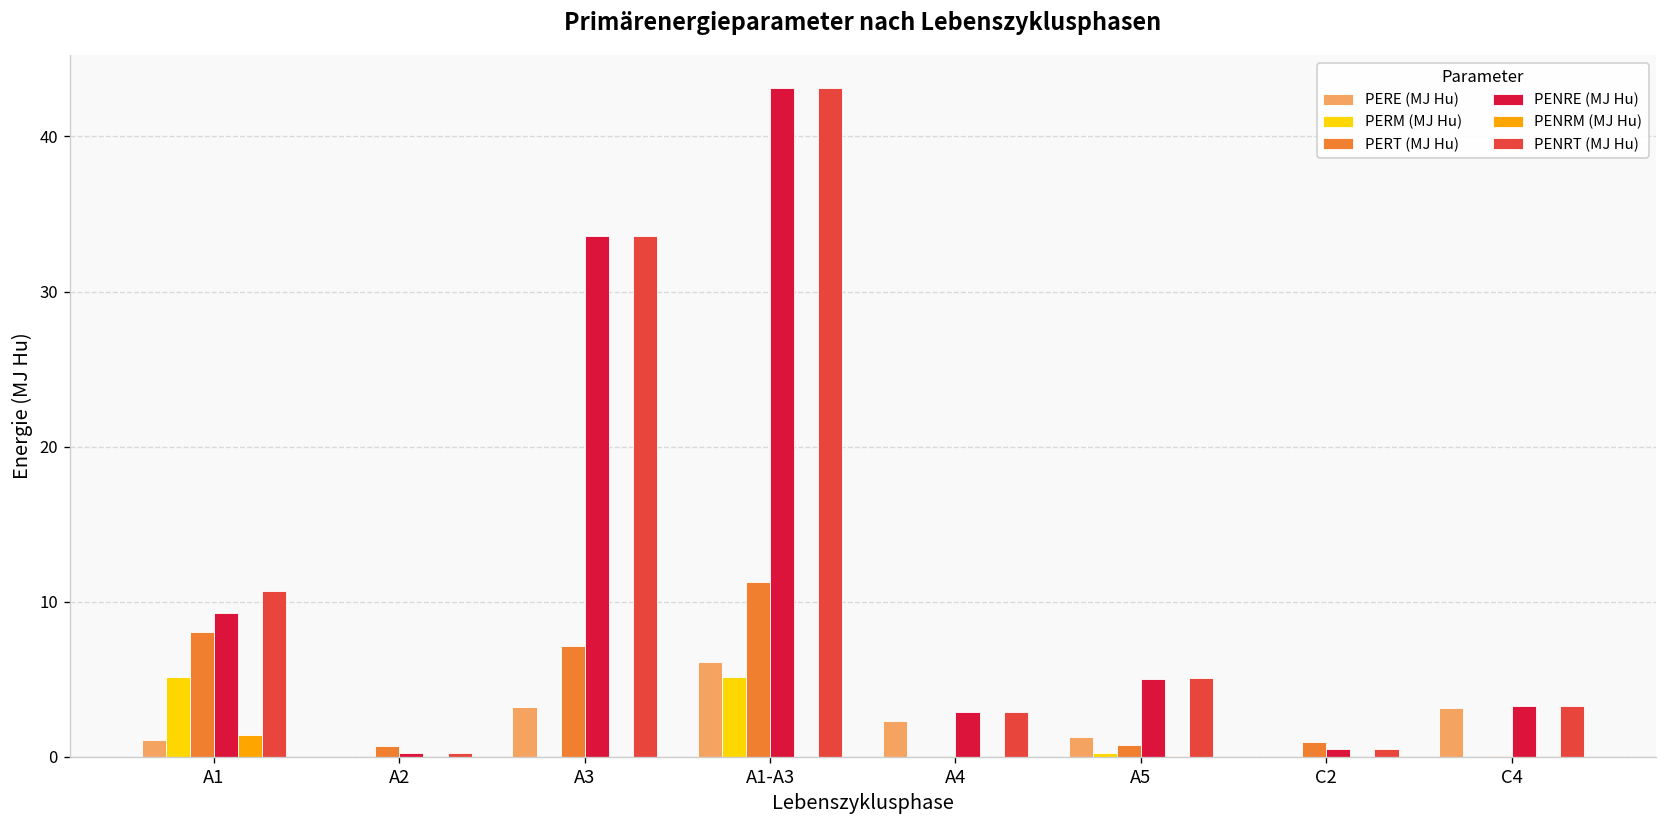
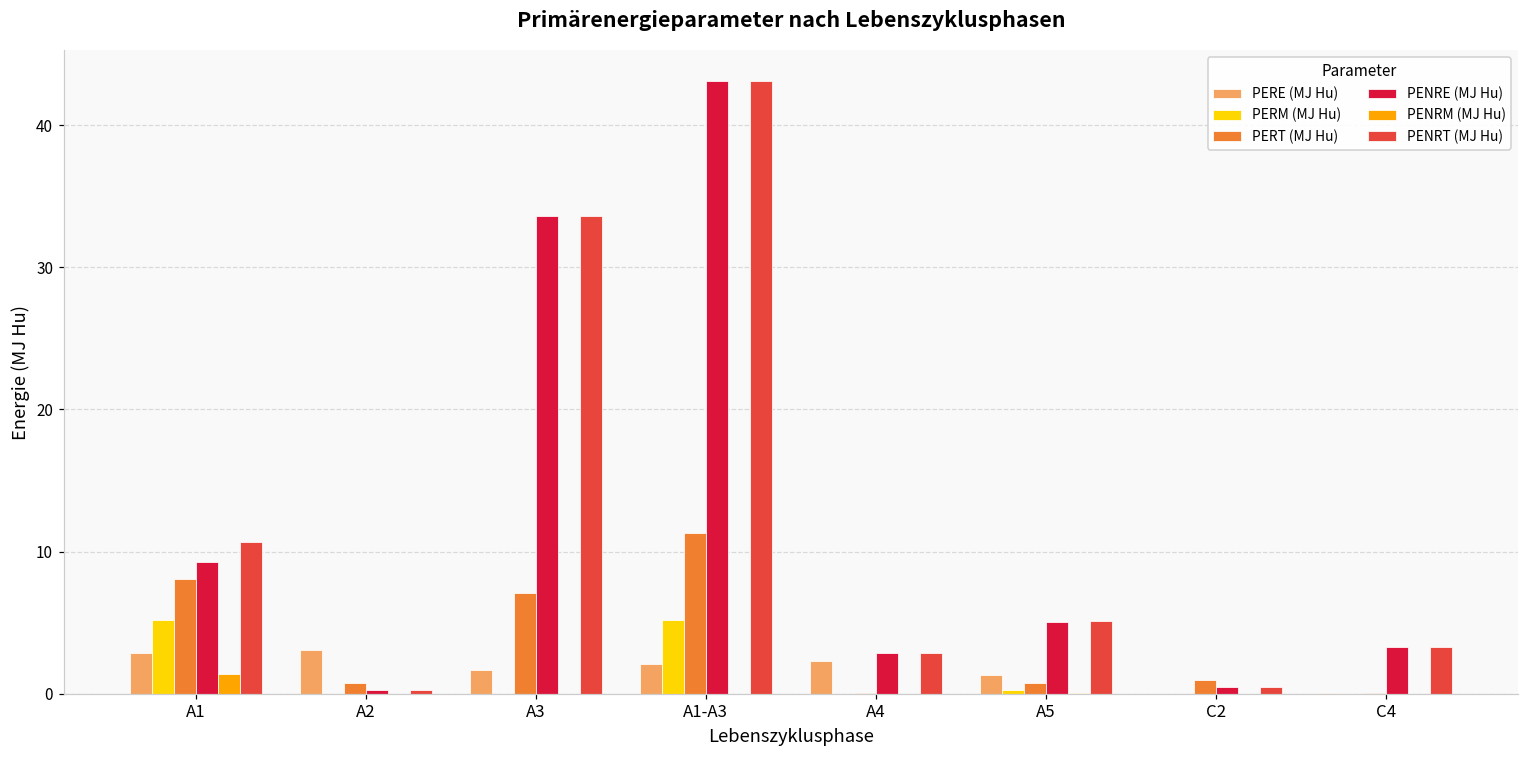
PERE (MJ Hu), A1: 1.1 -> 2.9
PERE (MJ Hu), A2: 0.0 -> 3.1
PERE (MJ Hu), A3: 3.2 -> 1.7
PERE (MJ Hu), A1-A3: 6.1 -> 2.1
PERE (MJ Hu), C4: 3.2 -> 0.0
